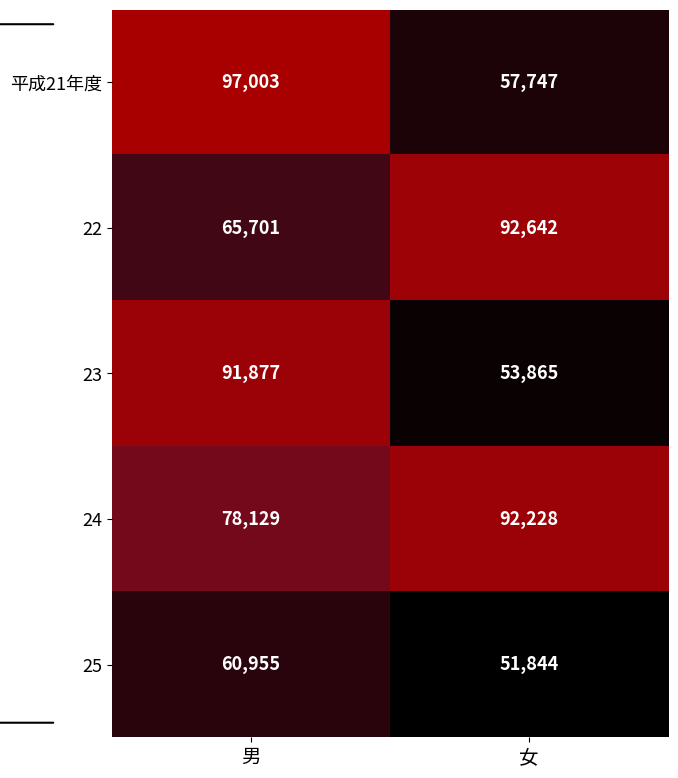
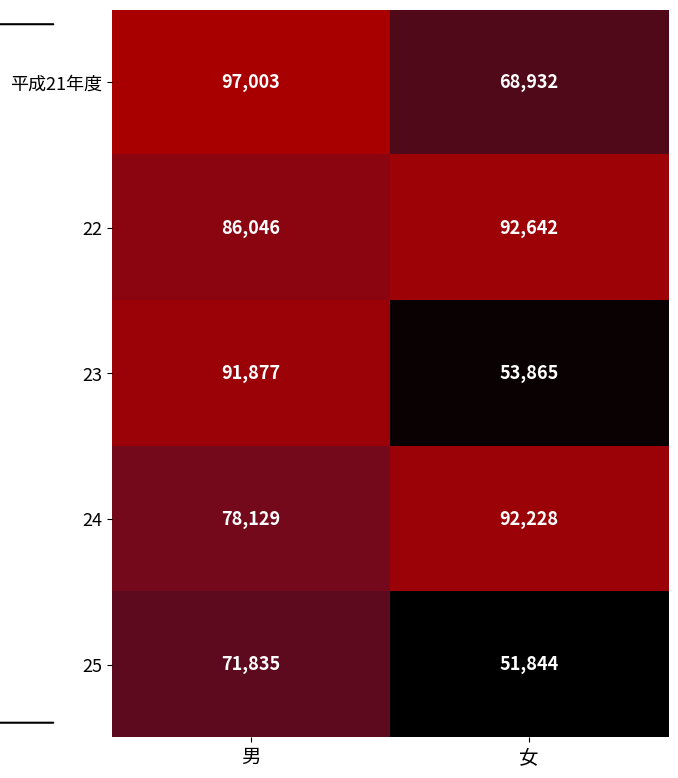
平成21年度, 女: 57,747 -> 68,932
22, 男: 65,701 -> 86,046
25, 男: 60,955 -> 71,835
